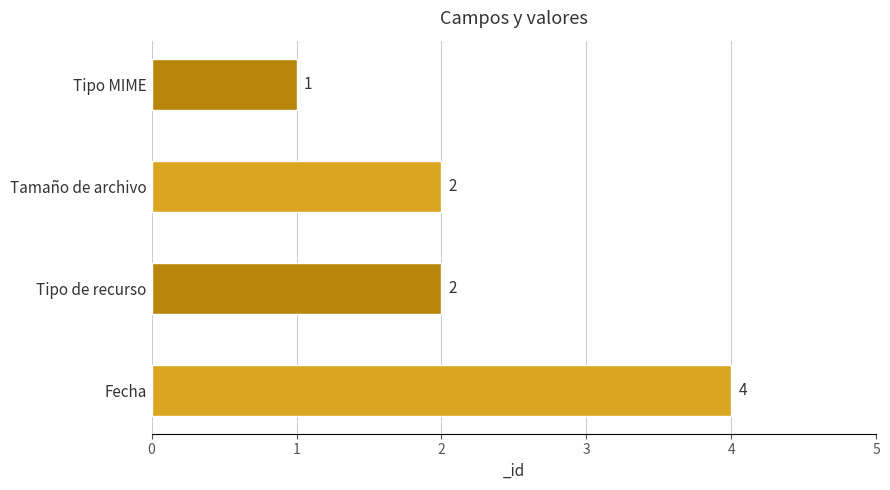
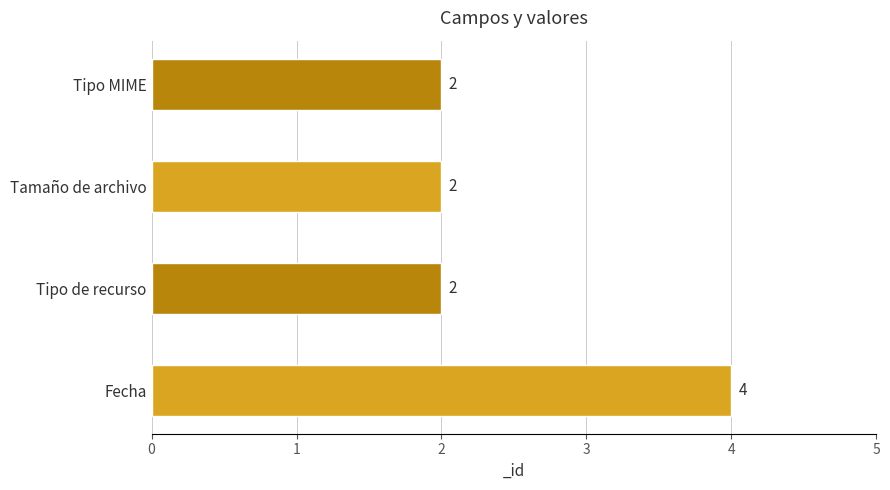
Tipo MIME: 1 -> 2
